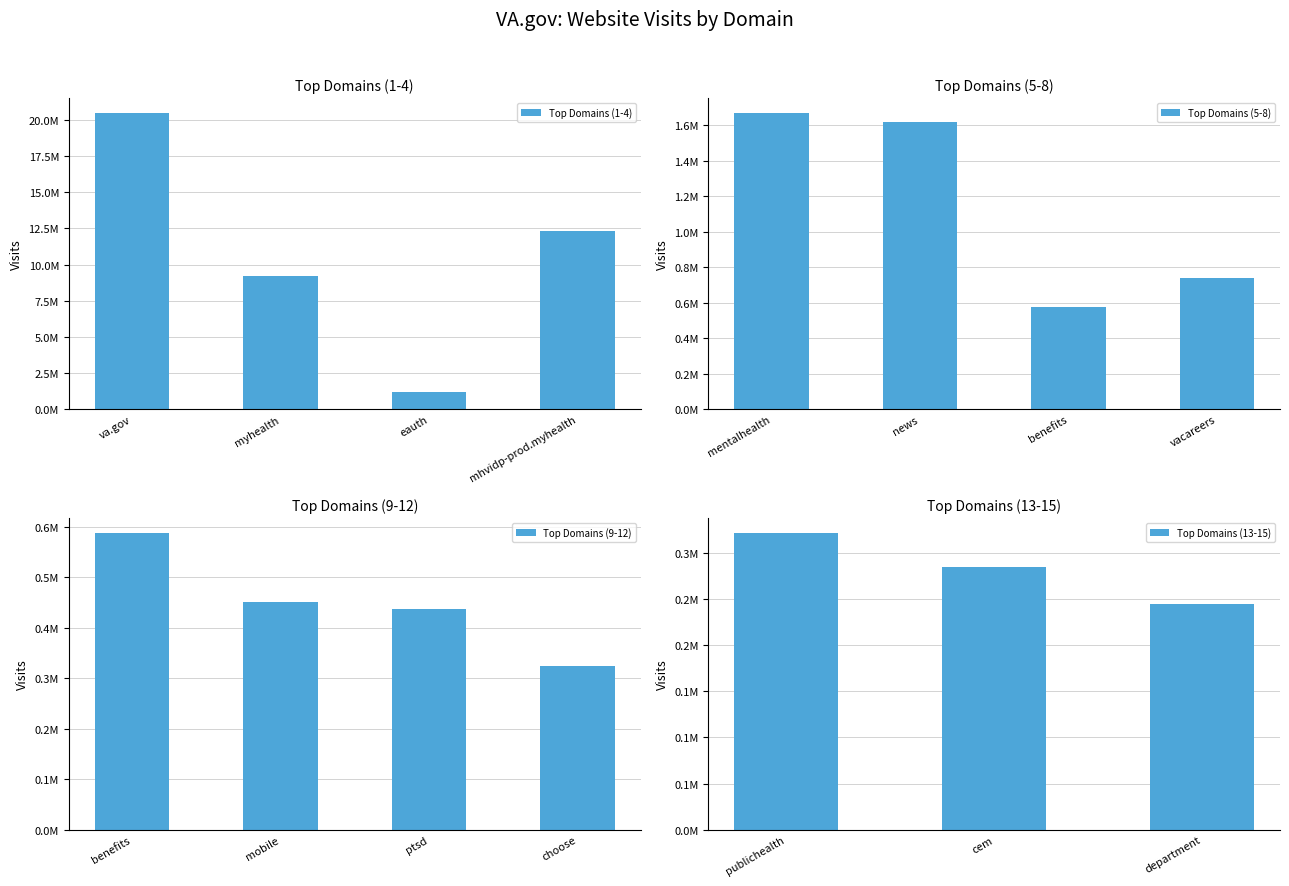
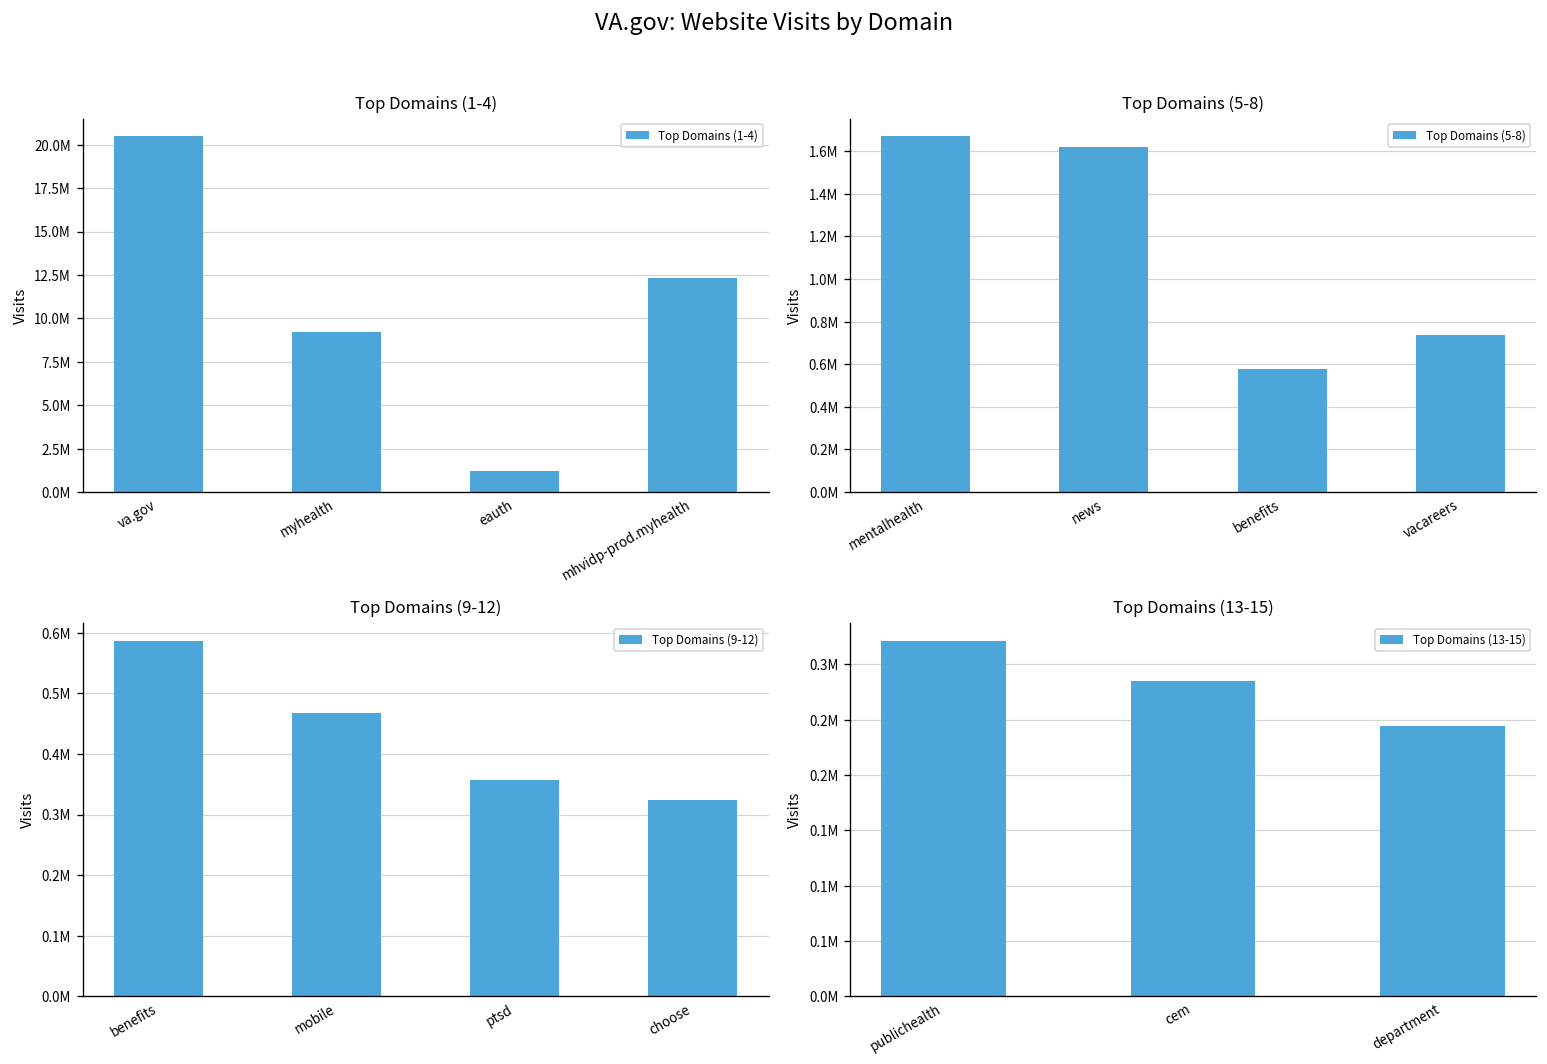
Top Domains (9-12), mobile: 450000 -> 470000
Top Domains (9-12), ptsd: 440000 -> 360000
